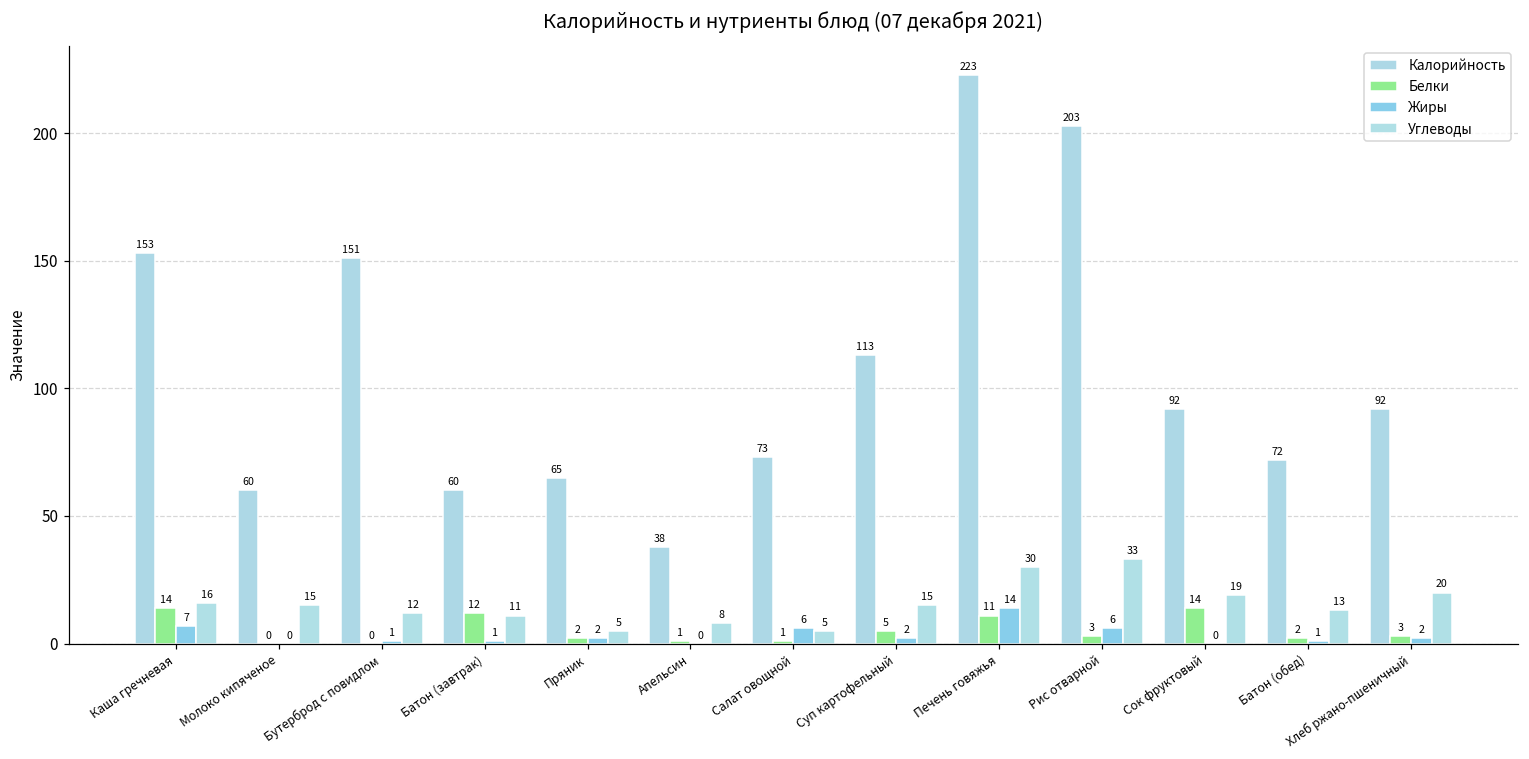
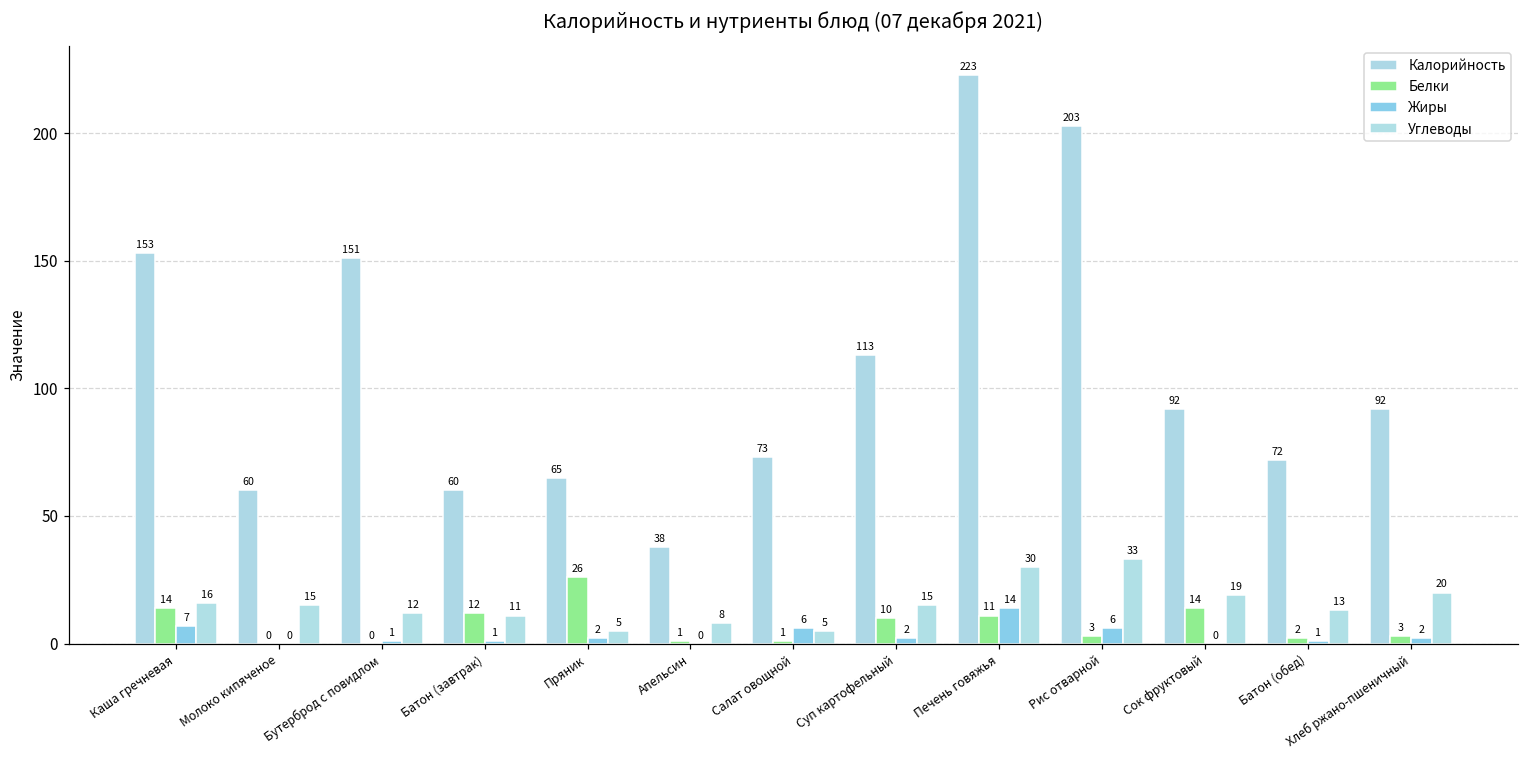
Белки, Пряник: 2 -> 26
Белки, Суп картофельный: 5 -> 10
